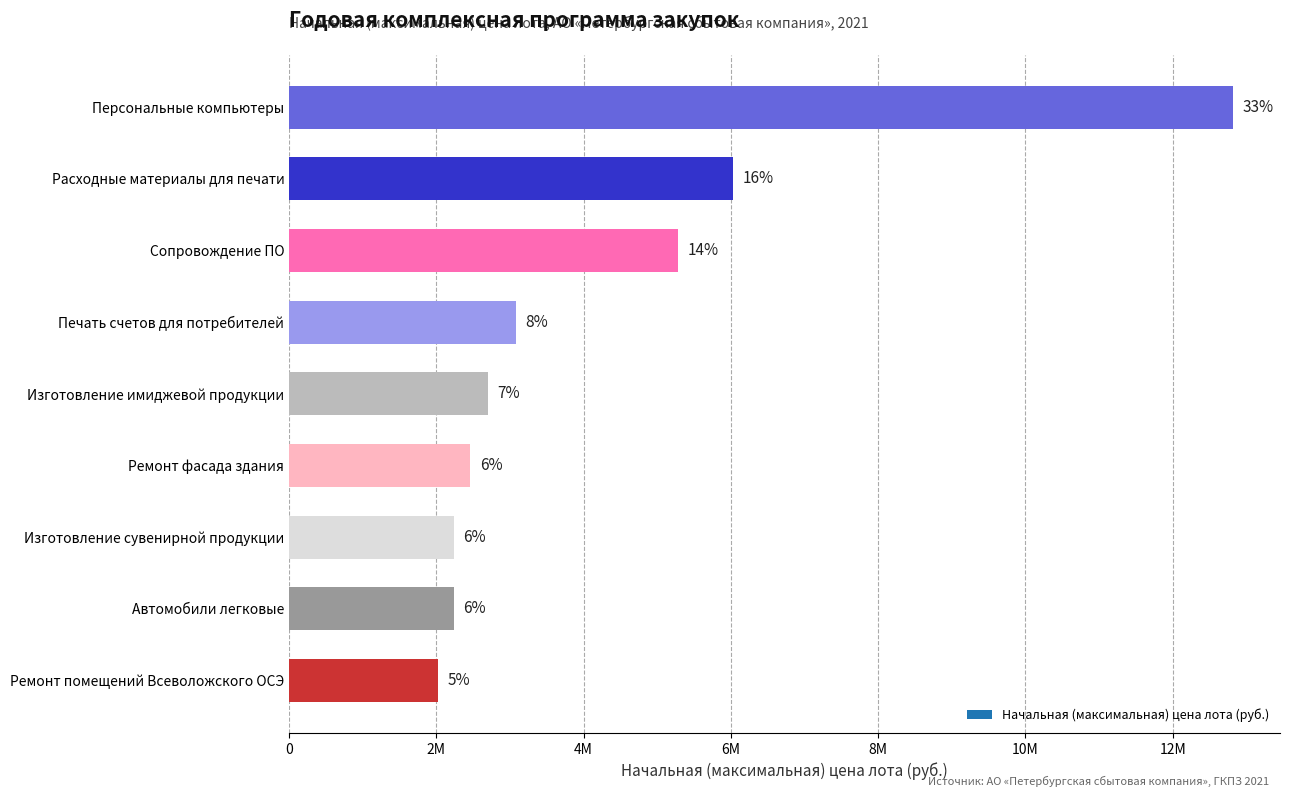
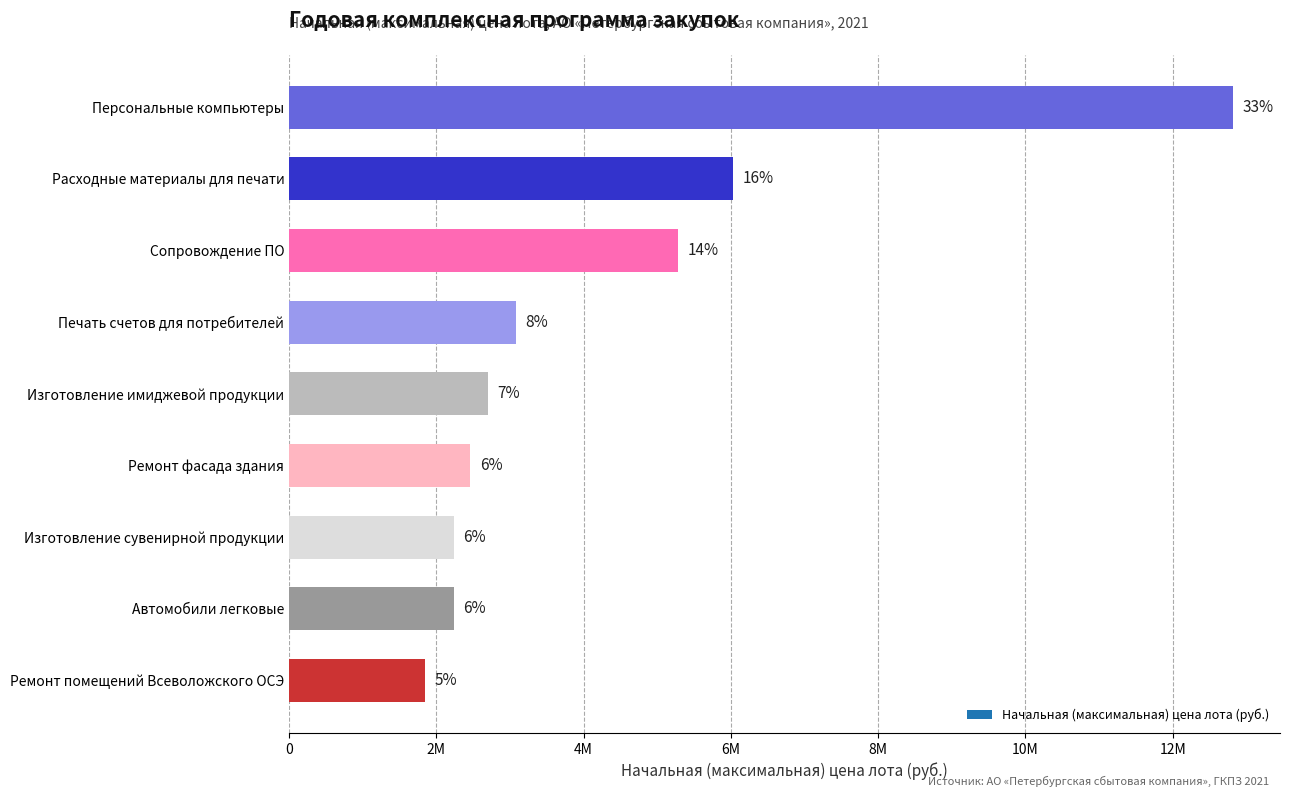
Ремонт помещений Всеволожского ОСЭ: 2000000 -> 1900000
